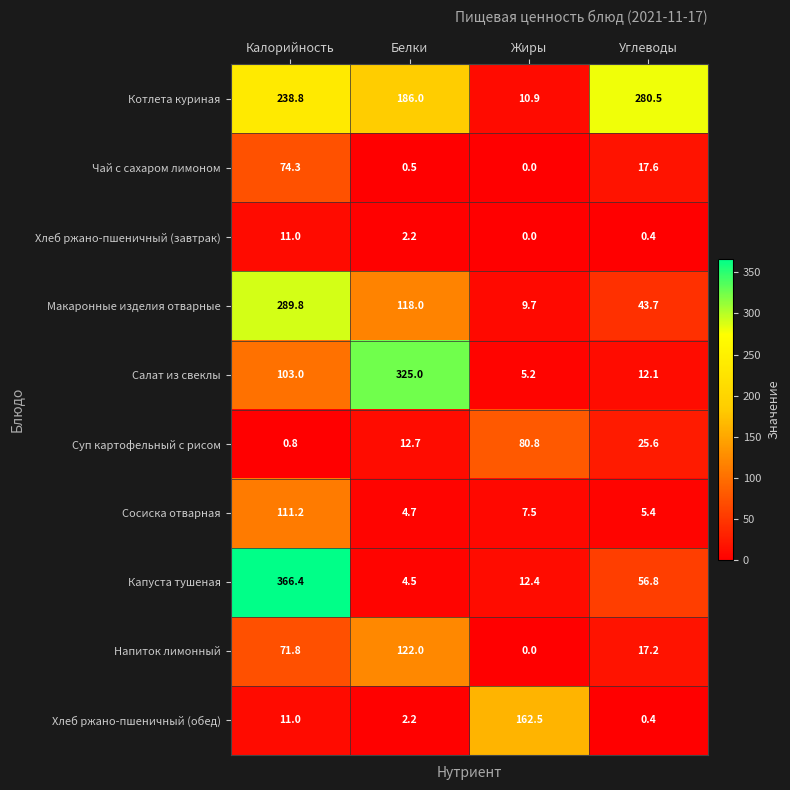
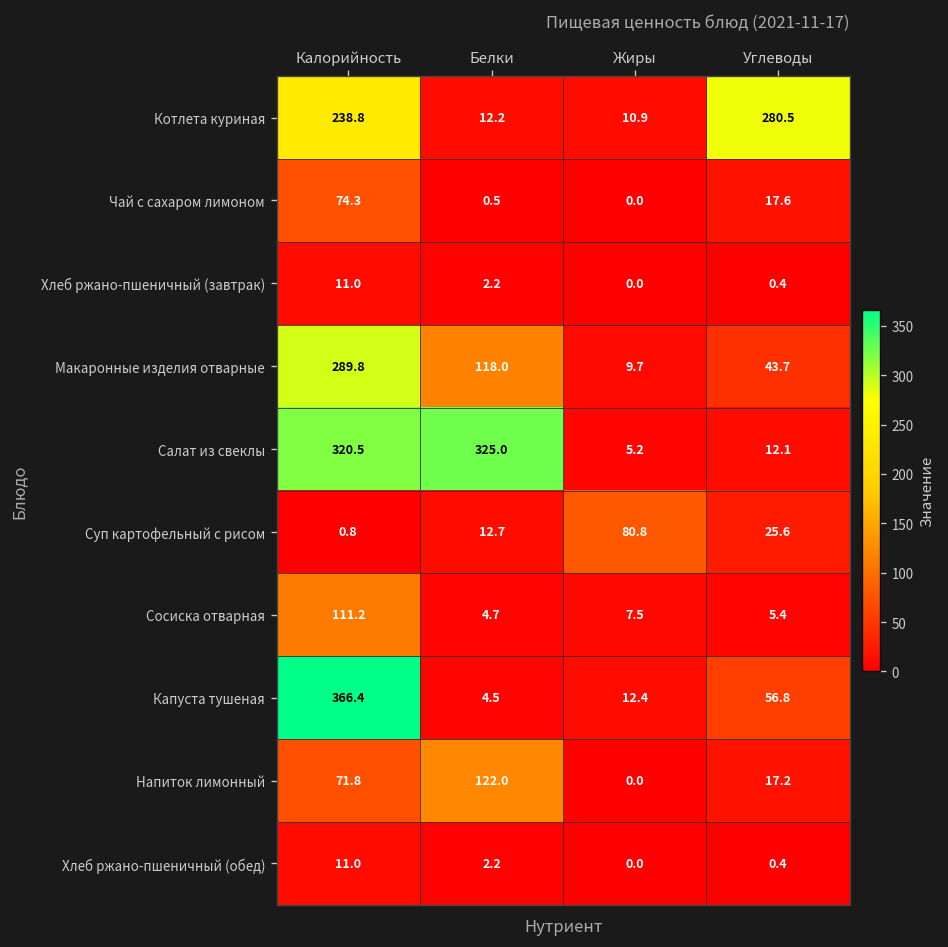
Котлета куриная, Белки: 186.0 -> 12.2
Салат из свеклы, Калорийность: 103.0 -> 320.5
Хлеб ржано-пшеничный (обед), Жиры: 162.5 -> 0.0
